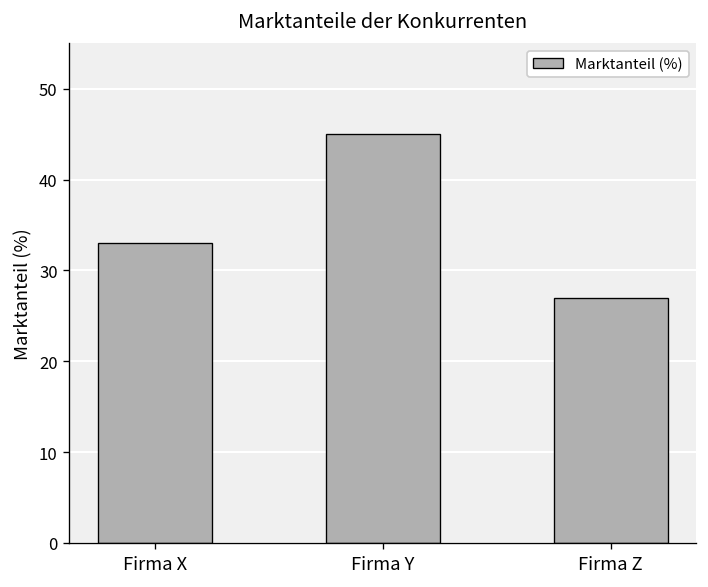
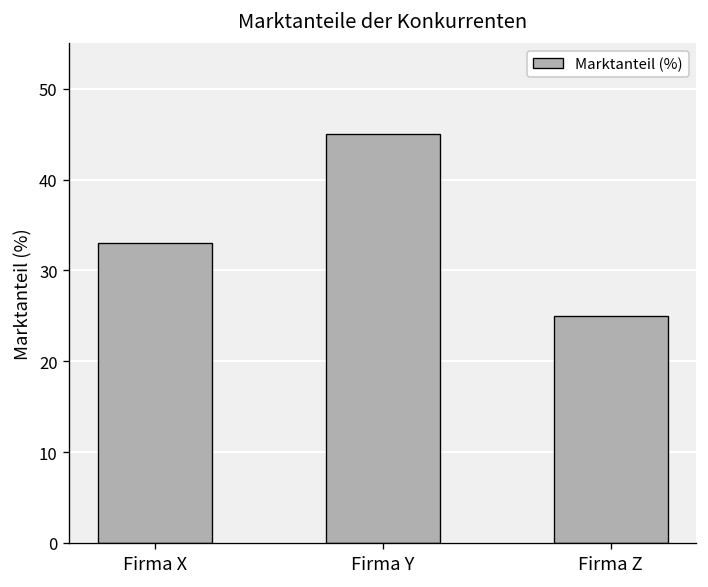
Firma Z: 27 -> 25
